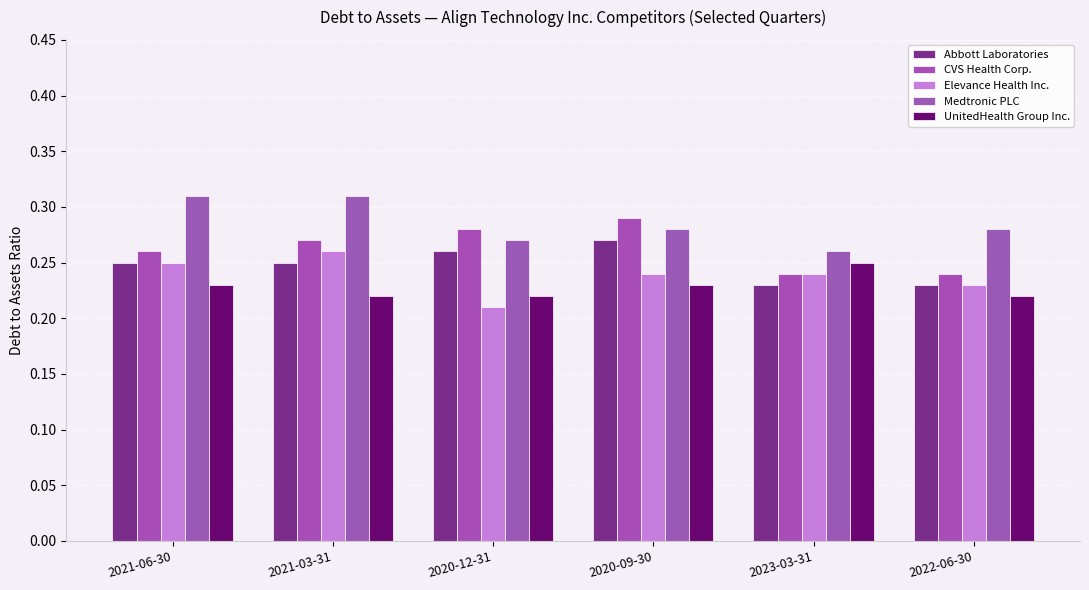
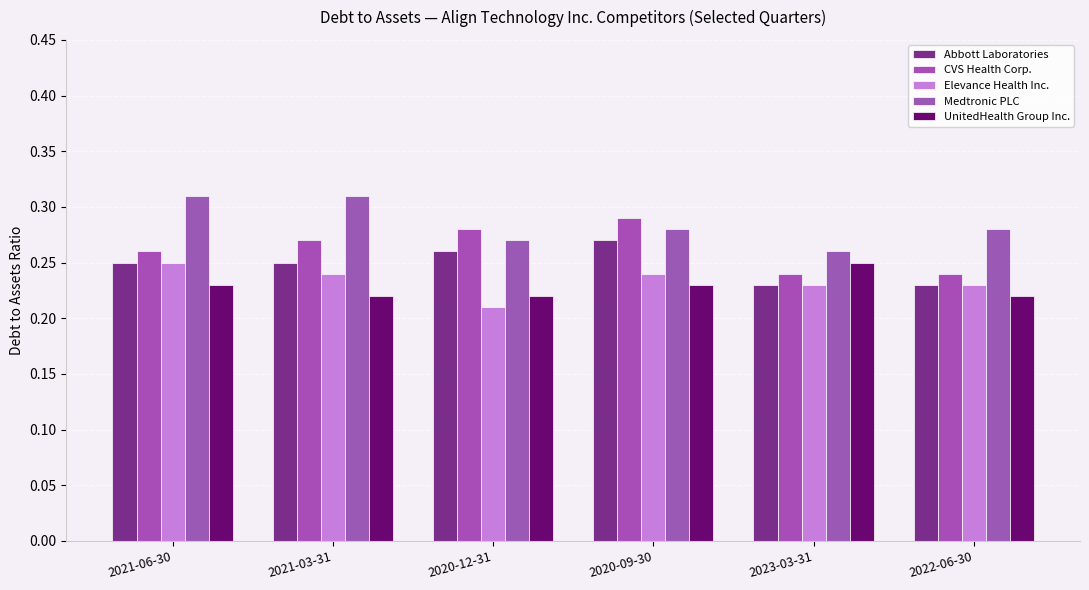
Elevance Health Inc., 2021-03-31: 0.26 -> 0.24
Elevance Health Inc., 2023-03-31: 0.24 -> 0.23
